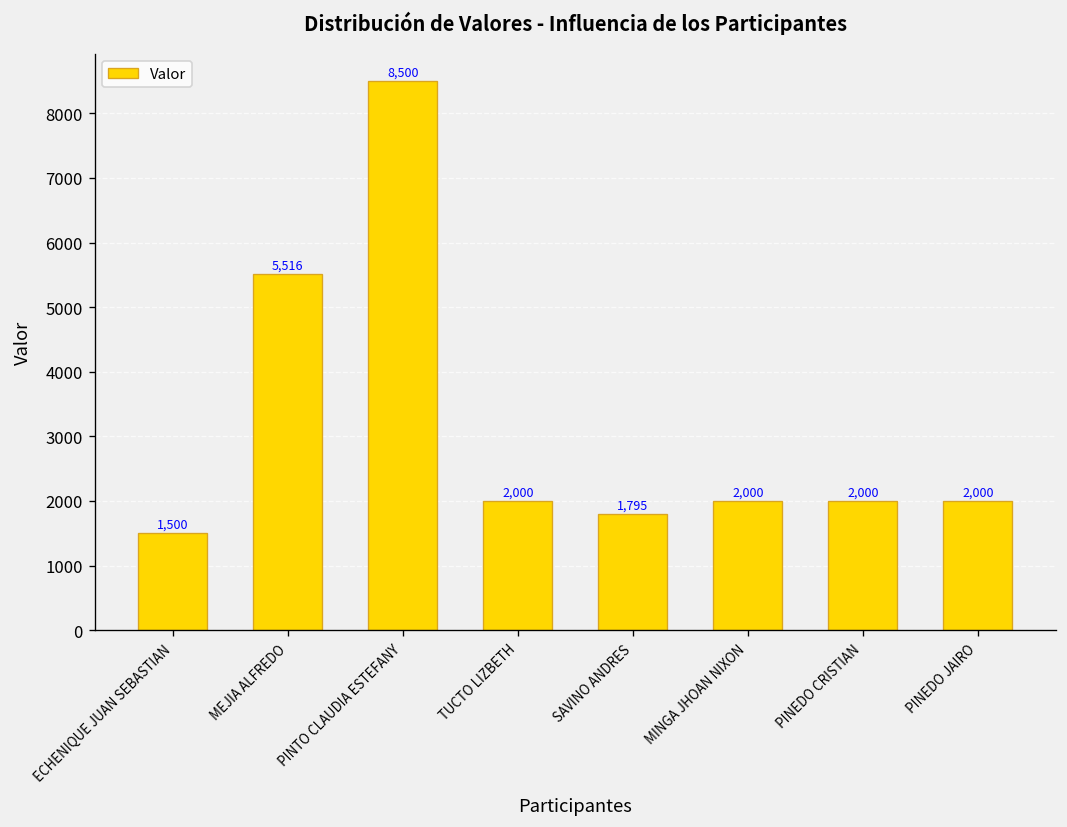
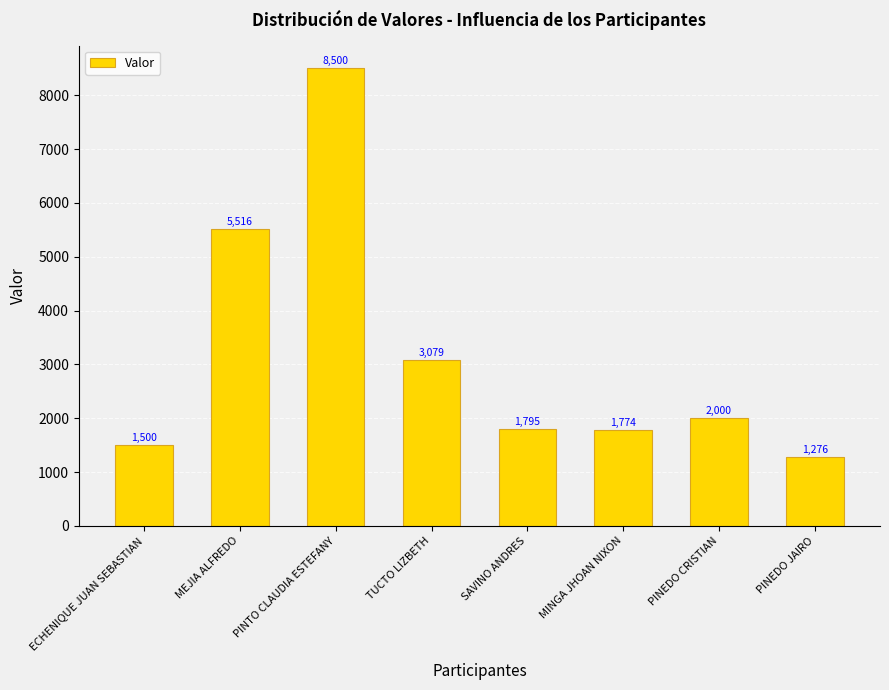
TUCTO LIZBETH: 2,000 -> 3,079
MINGA JHOAN NIXON: 2,000 -> 1,774
PINEDO JAIRO: 2,000 -> 1,276
